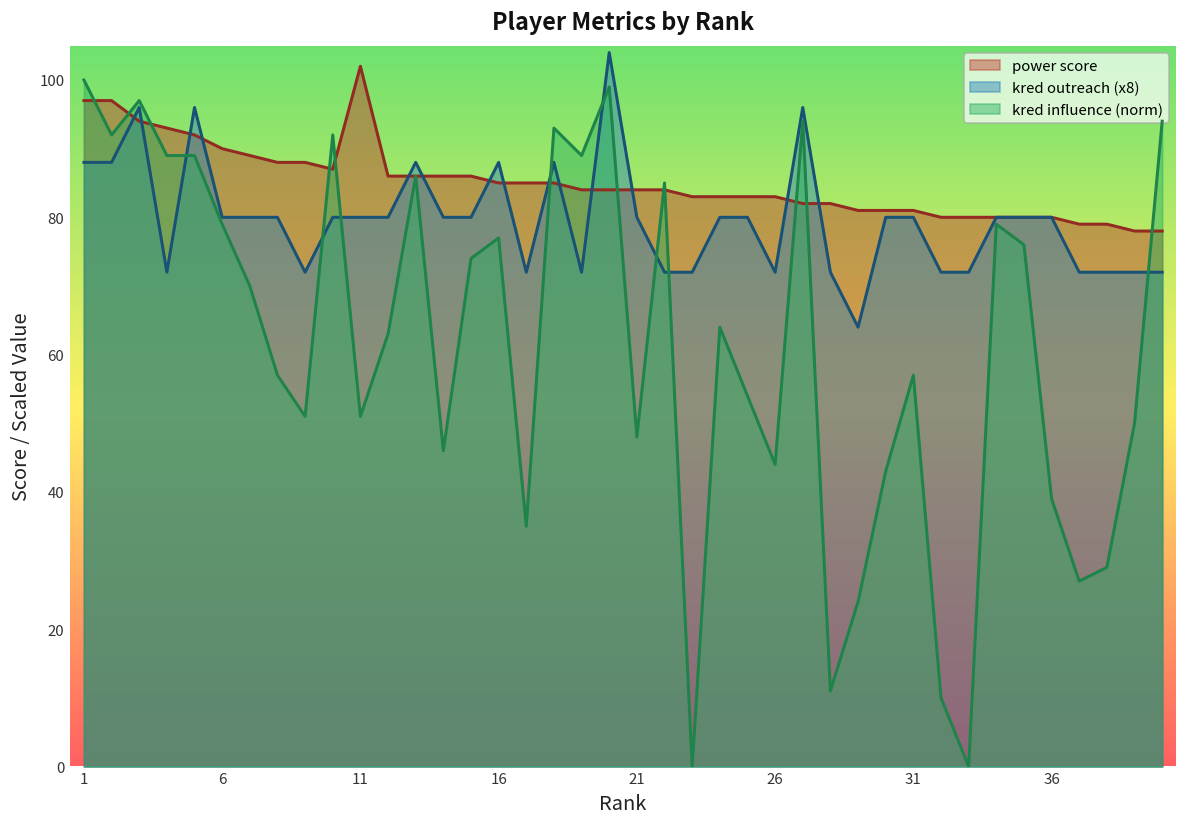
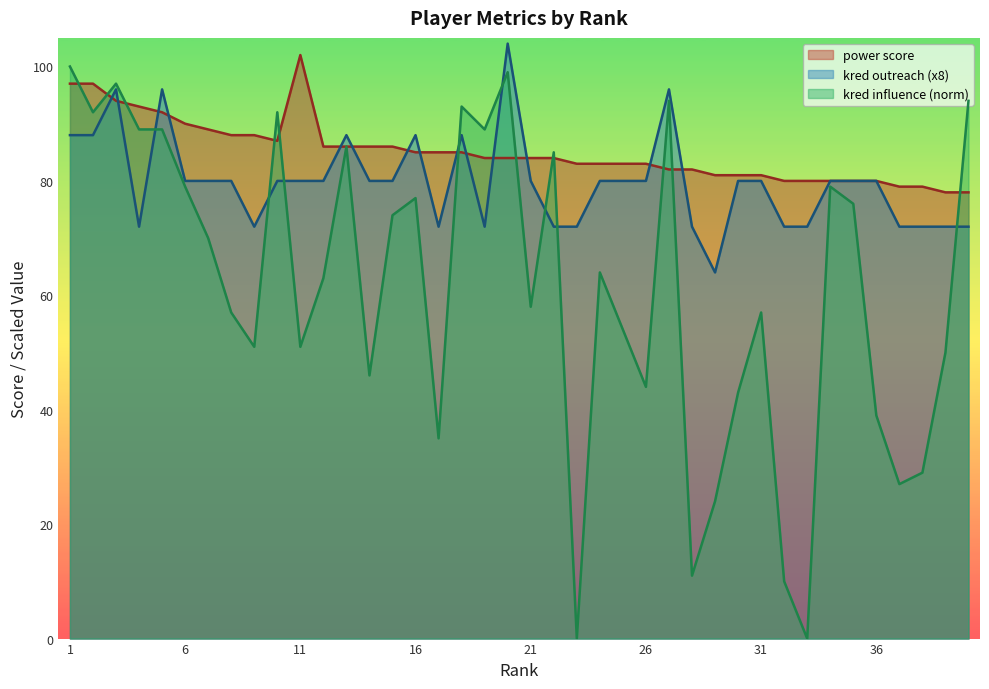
kred influence (norm), 21: 48 -> 58
kred outreach (x8), 26: 72 -> 80
